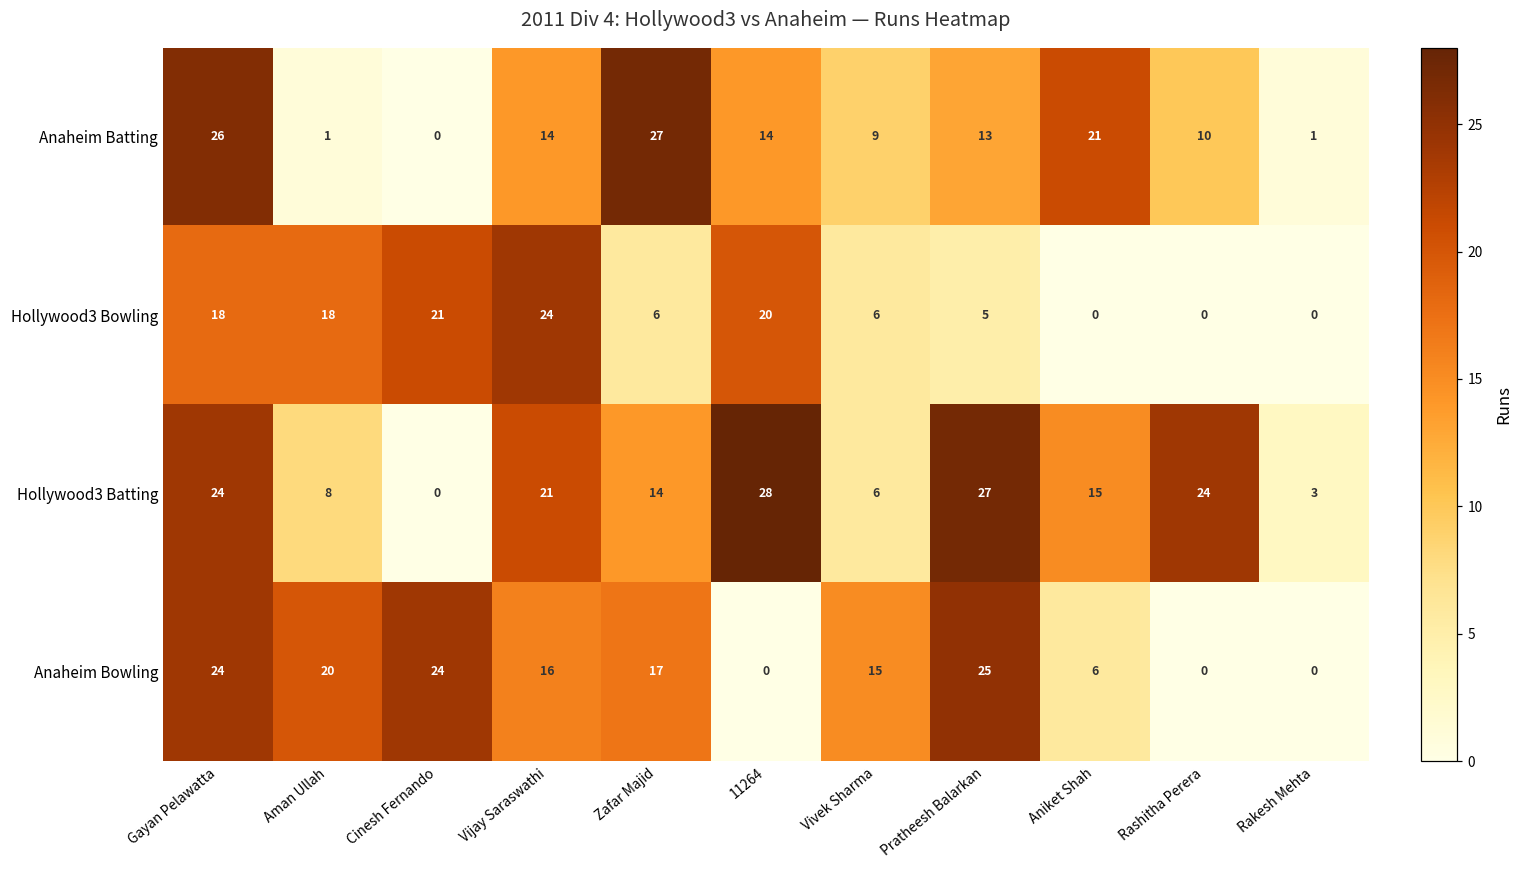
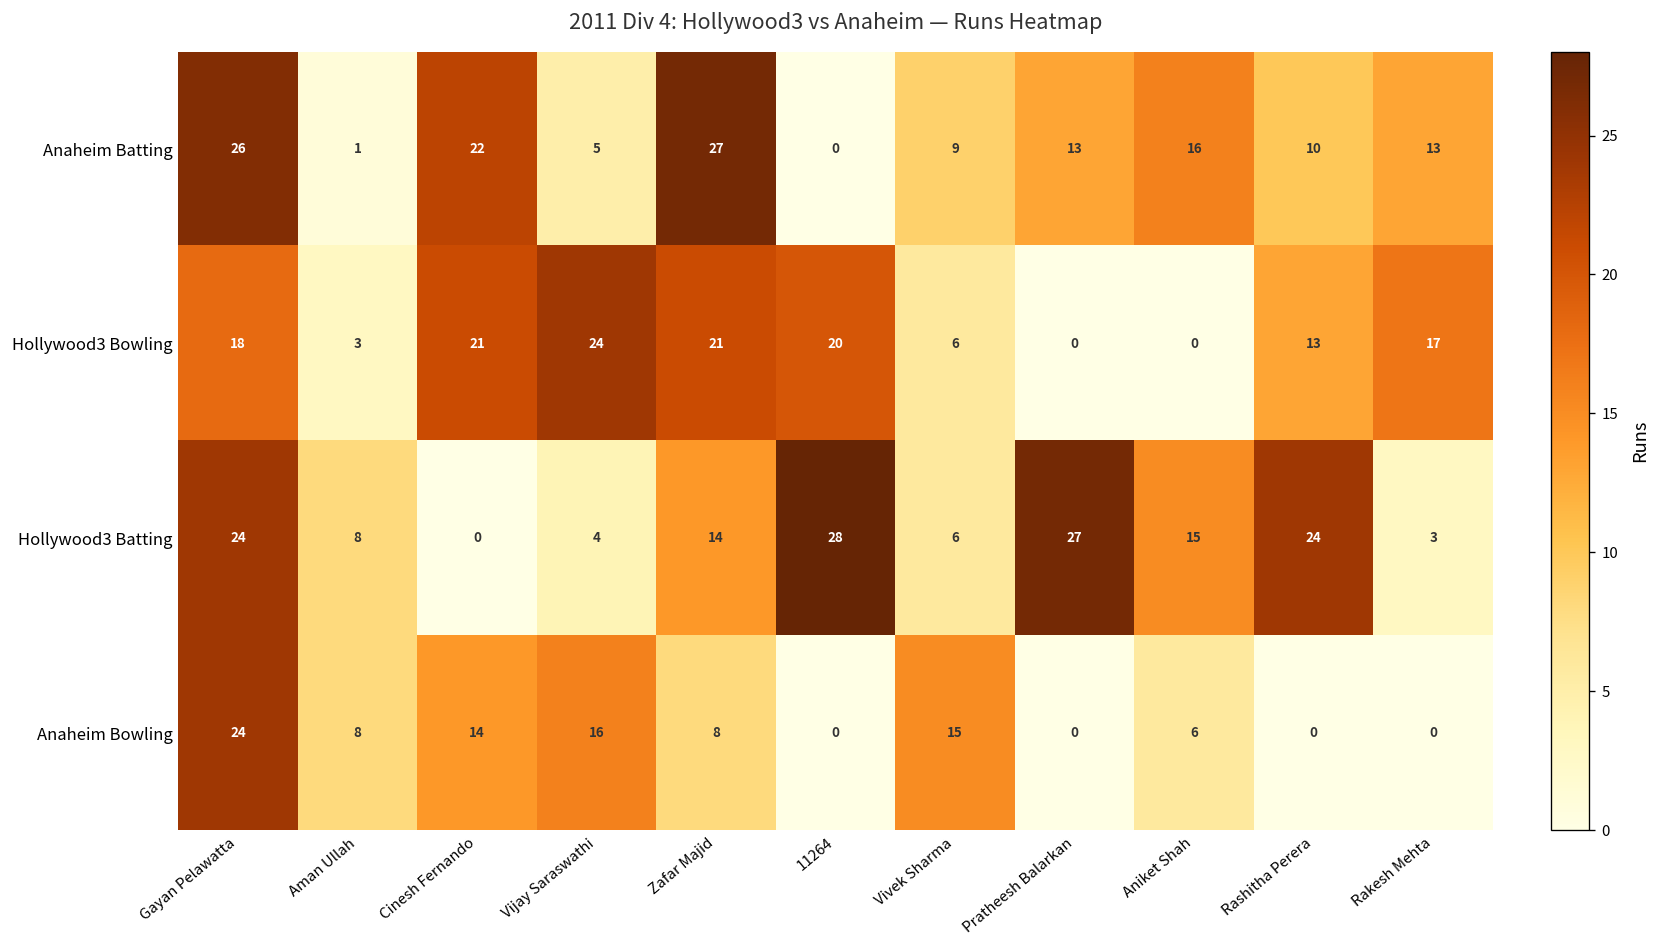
Anaheim Batting, Cinesh Fernando: 0 -> 22
Anaheim Batting, Vijay Saraswathi: 14 -> 5
Anaheim Batting, 11264: 14 -> 0
Anaheim Batting, Aniket Shah: 21 -> 16
Anaheim Batting, Rakesh Mehta: 1 -> 13
Hollywood3 Bowling, Aman Ullah: 18 -> 3
Hollywood3 Bowling, Zafar Majid: 6 -> 21
Hollywood3 Bowling, Pratheesh Balarkan: 5 -> 0
Hollywood3 Bowling, Rashitha Perera: 0 -> 13
Hollywood3 Bowling, Rakesh Mehta: 0 -> 17
Hollywood3 Batting, Vijay Saraswathi: 21 -> 4
Anaheim Bowling, Aman Ullah: 20 -> 8
Anaheim Bowling, Cinesh Fernando: 24 -> 14
Anaheim Bowling, Zafar Majid: 17 -> 8
Anaheim Bowling, Pratheesh Balarkan: 25 -> 0
